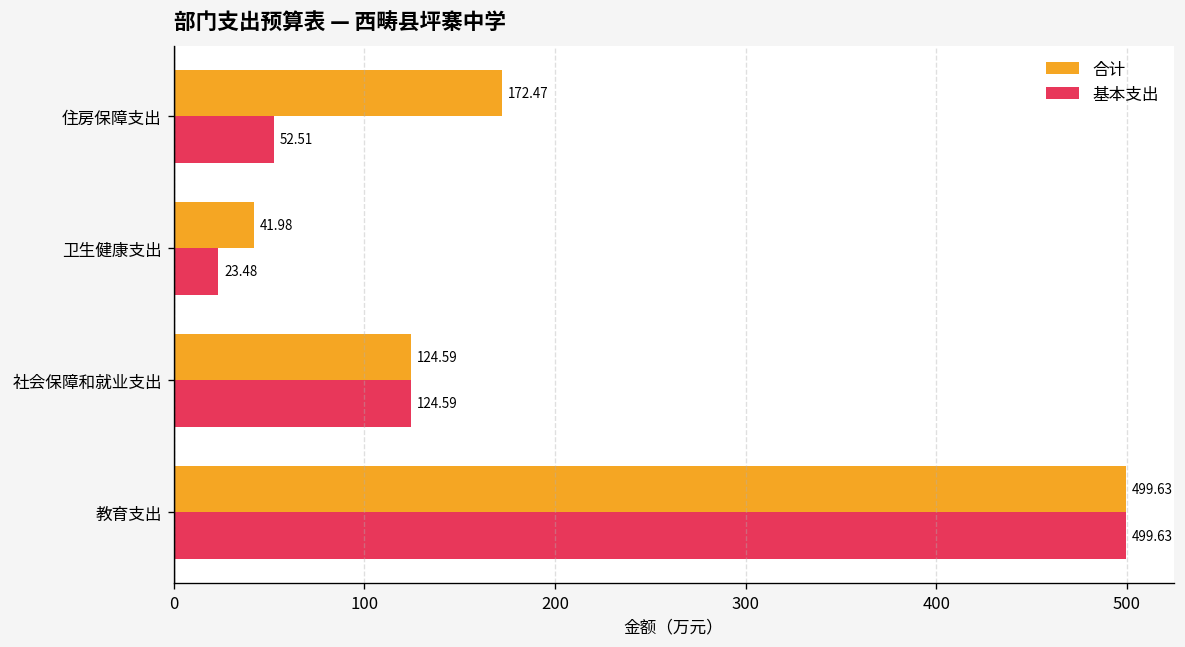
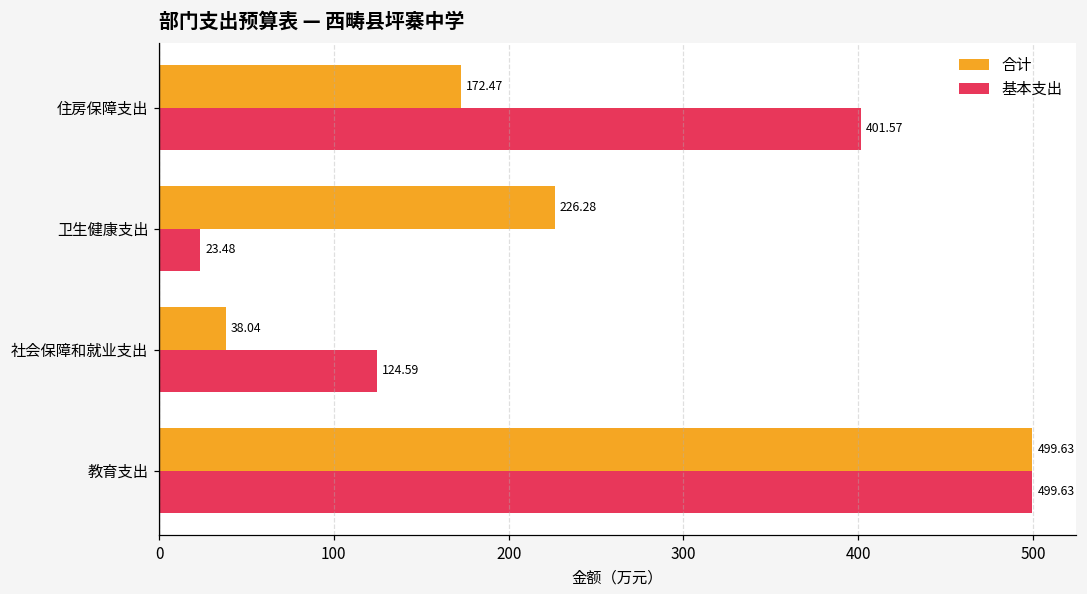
基本支出, 住房保障支出: 52.51 -> 401.57
合计, 卫生健康支出: 41.98 -> 226.28
合计, 社会保障和就业支出: 124.59 -> 38.04
